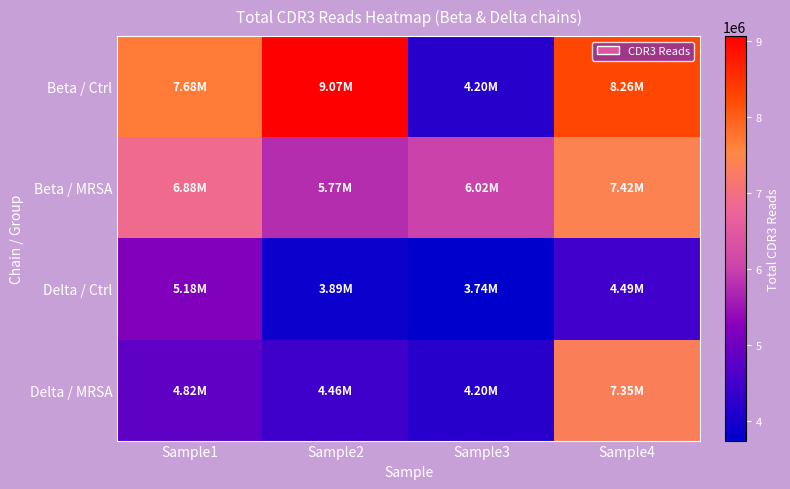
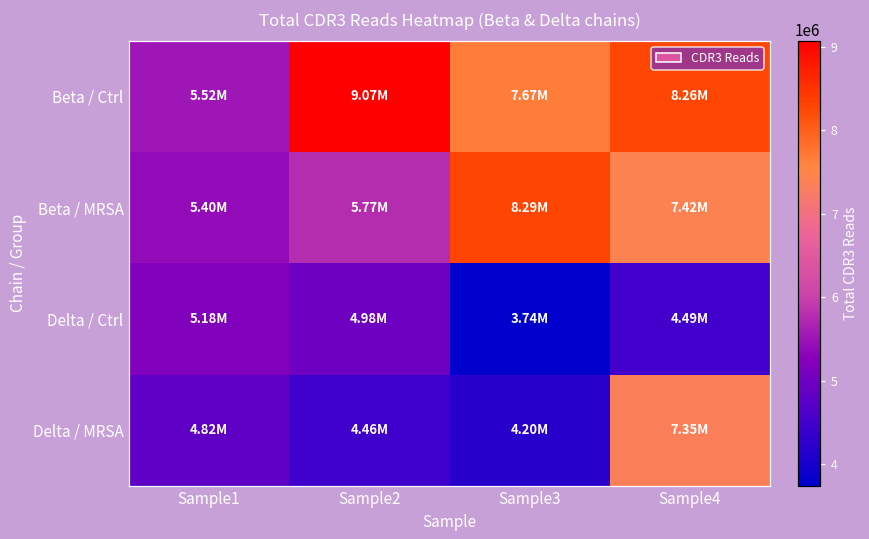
Beta / Ctrl, Sample1: 7.68M -> 5.52M
Beta / Ctrl, Sample3: 4.20M -> 7.67M
Beta / MRSA, Sample1: 6.88M -> 5.40M
Beta / MRSA, Sample3: 6.02M -> 8.29M
Delta / Ctrl, Sample2: 3.89M -> 4.98M
